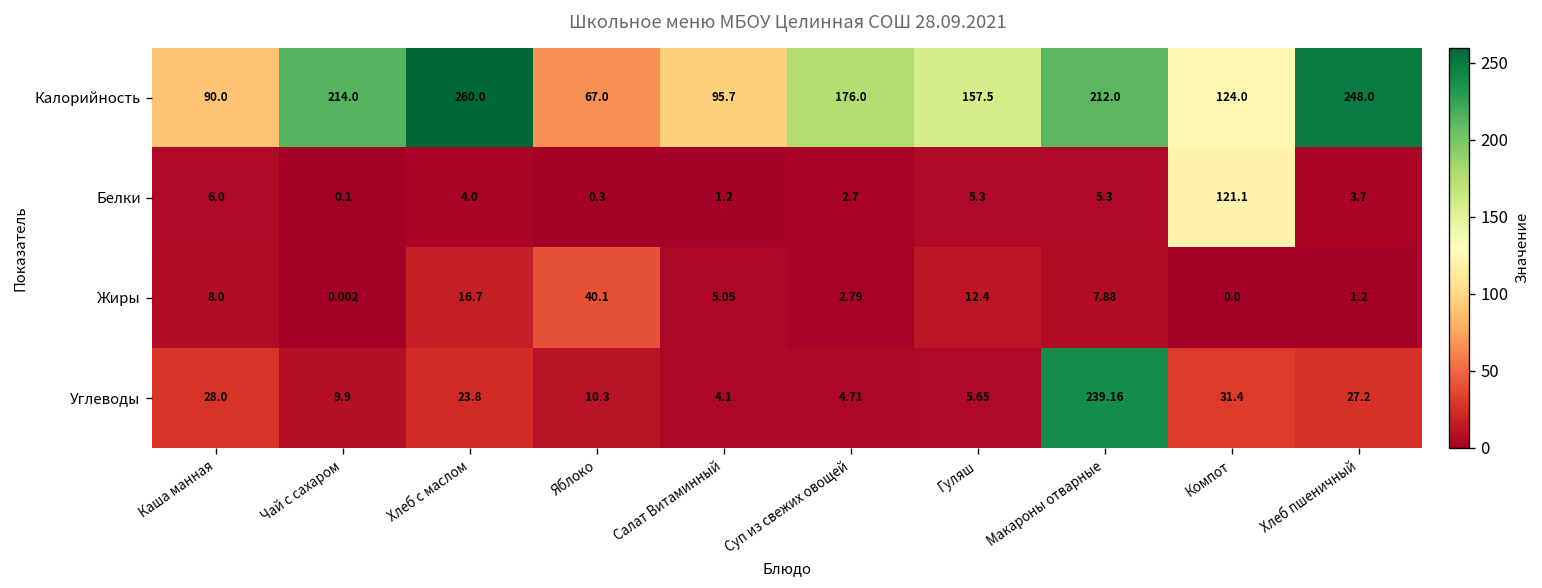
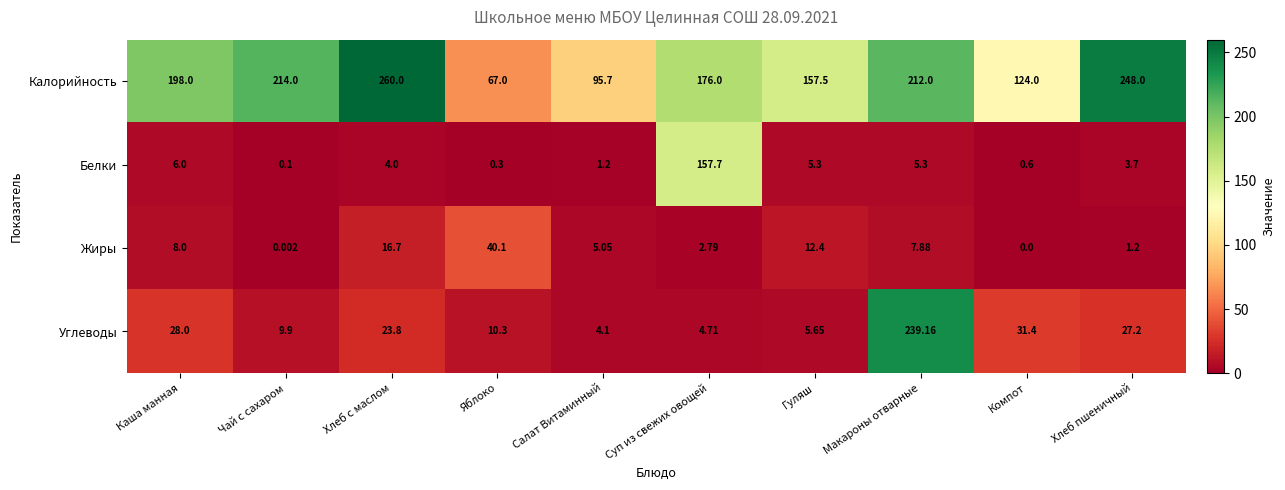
Калорийность, Каша манная: 90.0 -> 198.0
Белки, Суп из свежих овощей: 2.7 -> 157.7
Белки, Компот: 121.1 -> 0.6
